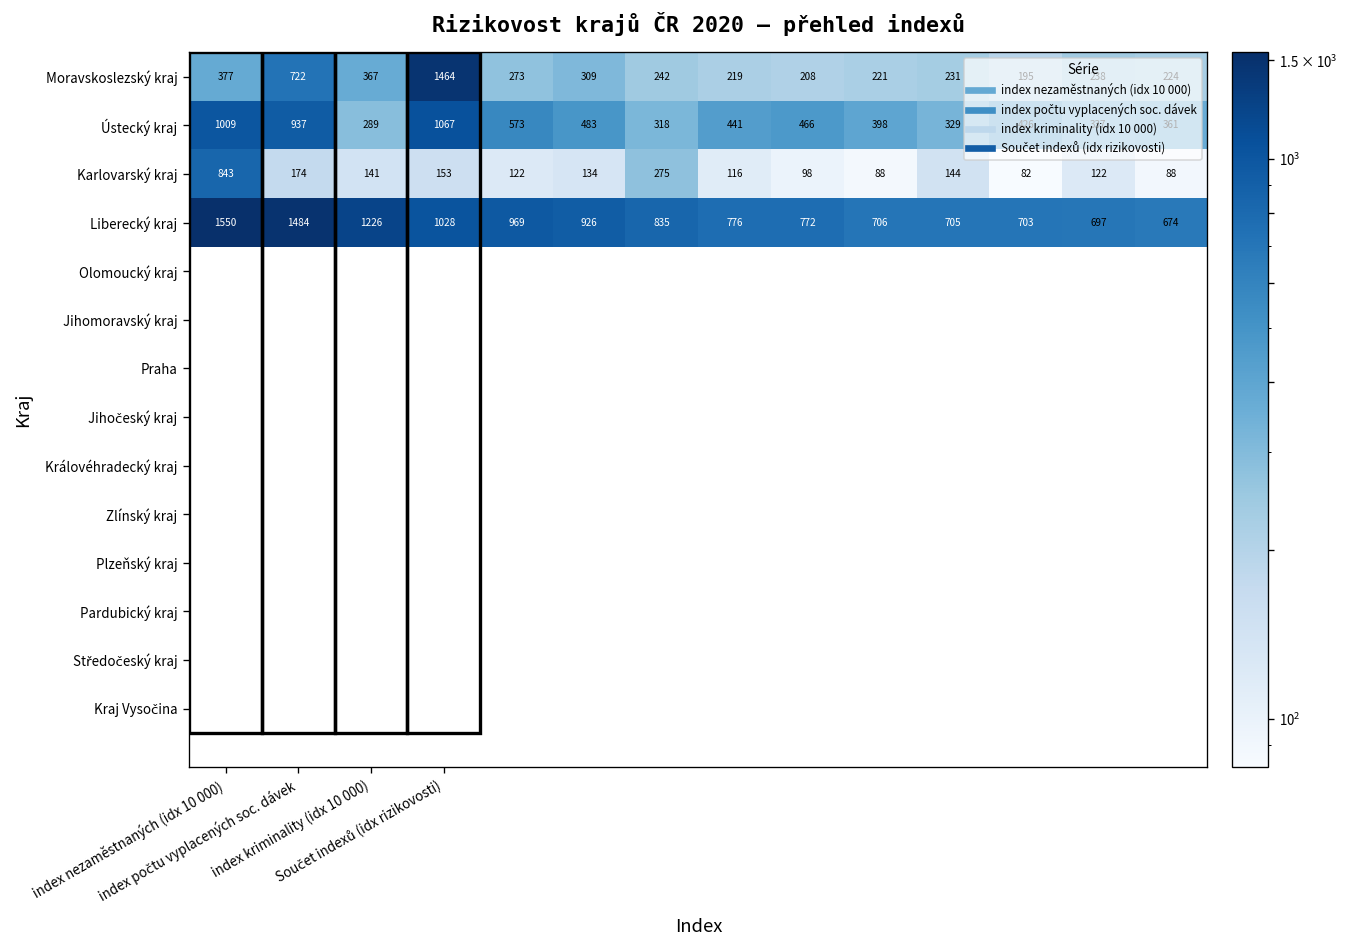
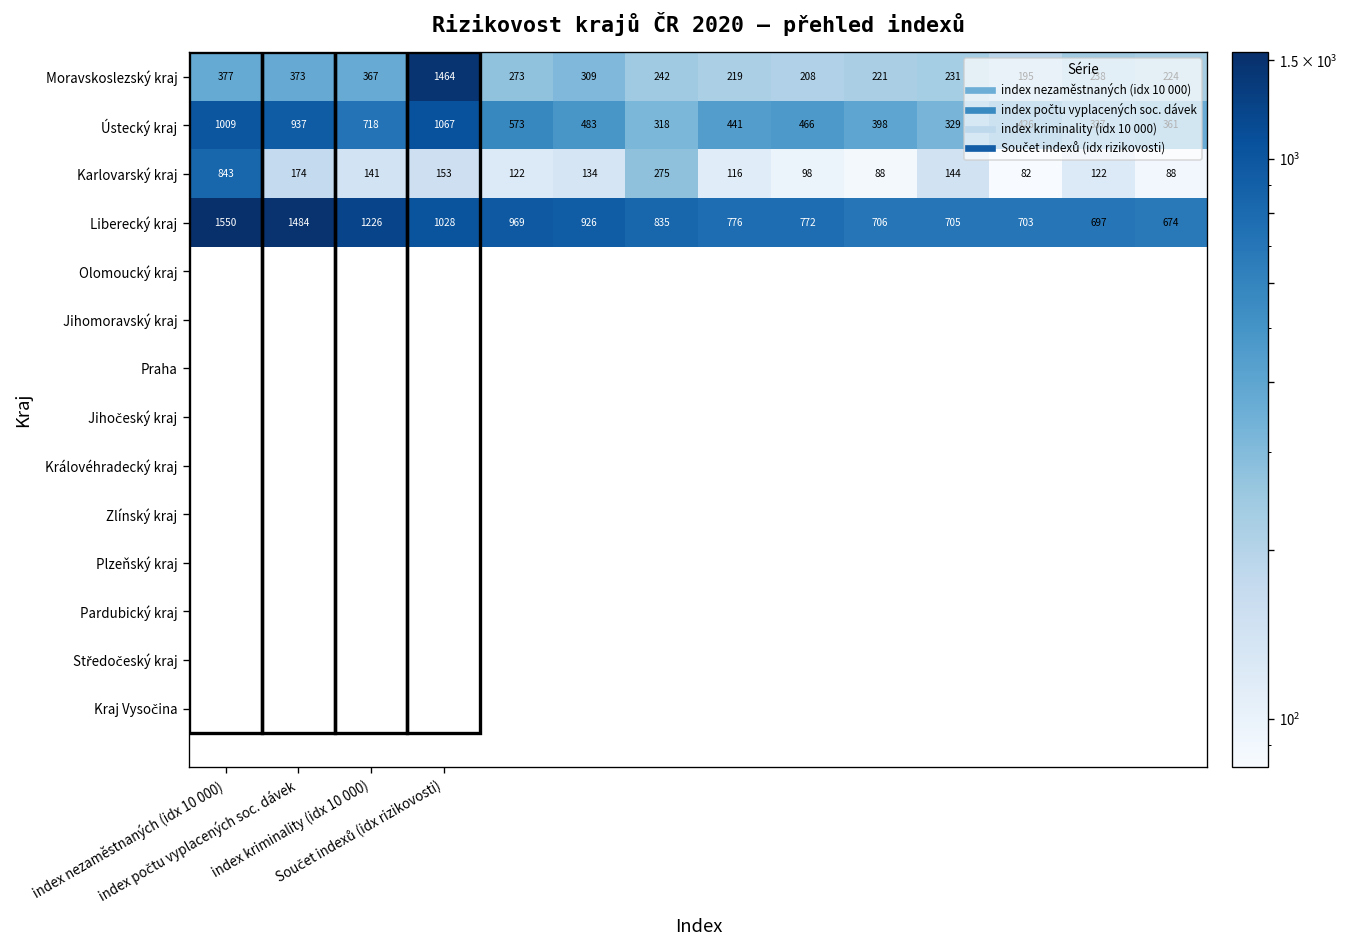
Moravskoslezský kraj, index počtu vyplacených soc. dávek: 722 -> 373
Ústecký kraj, index kriminality (idx 10 000): 289 -> 718
